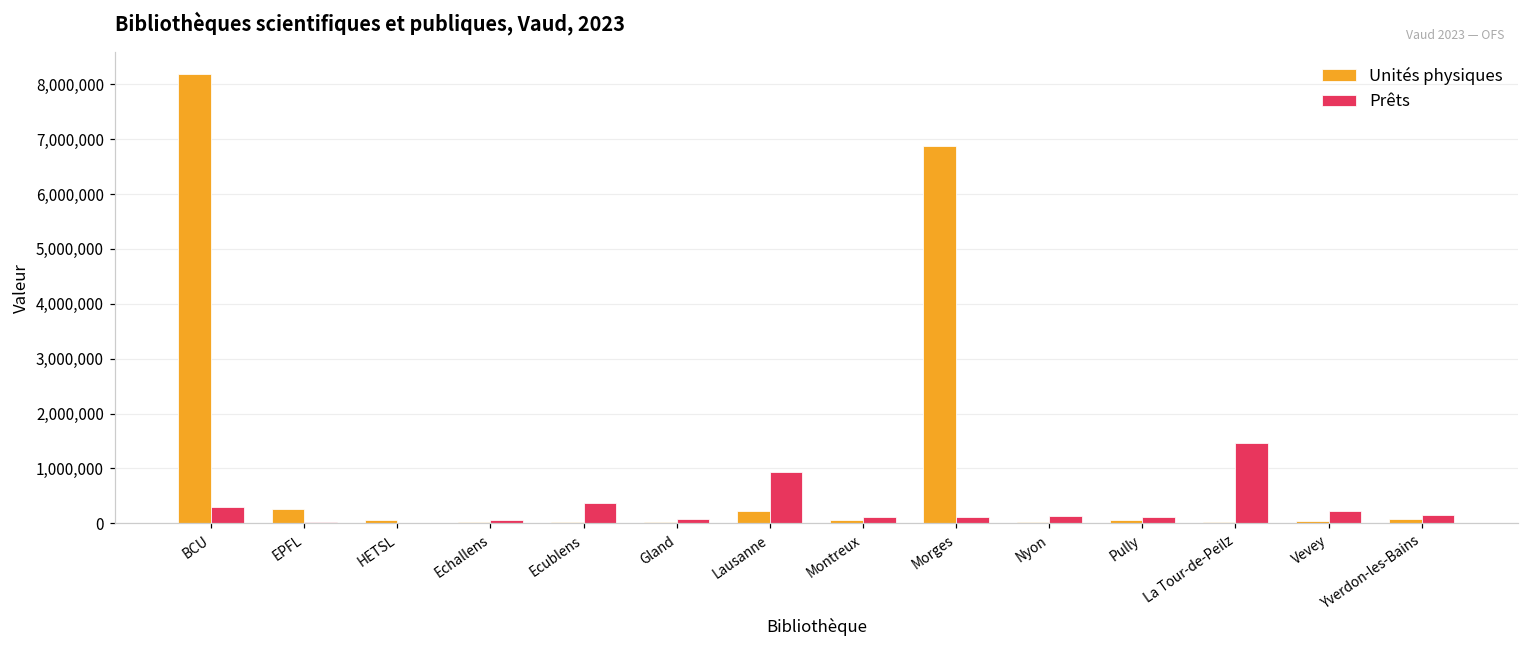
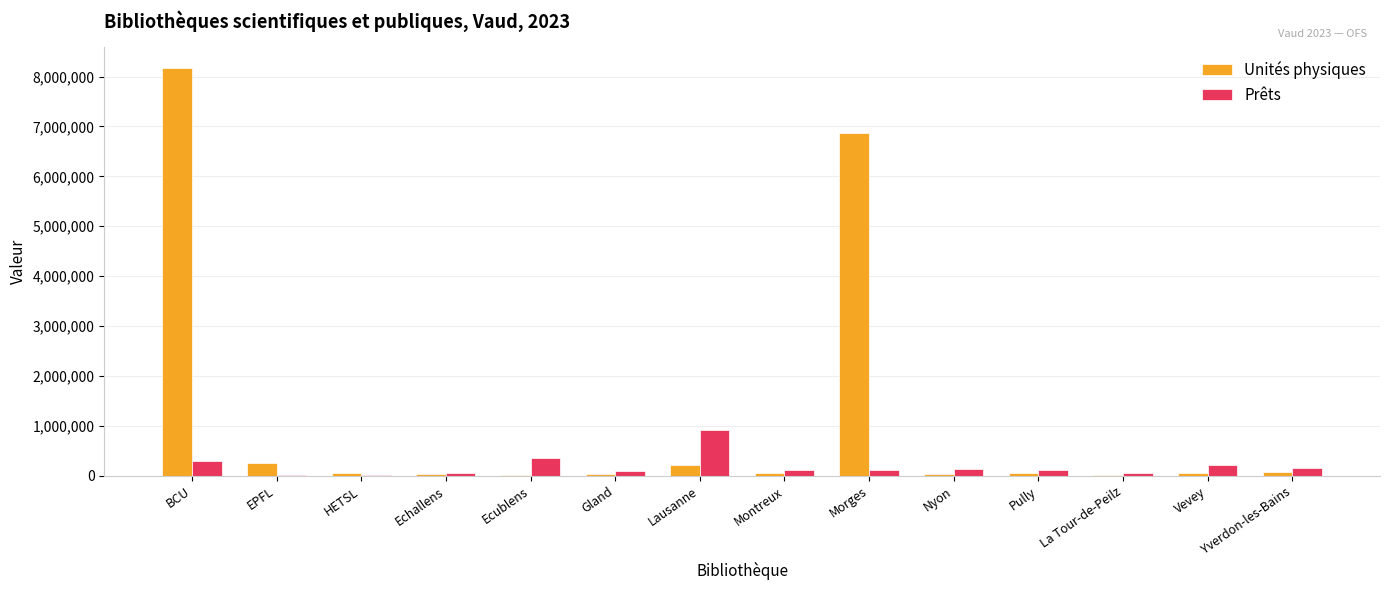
Prêts, La Tour-de-Peilz: 1,500,000 -> 100,000
